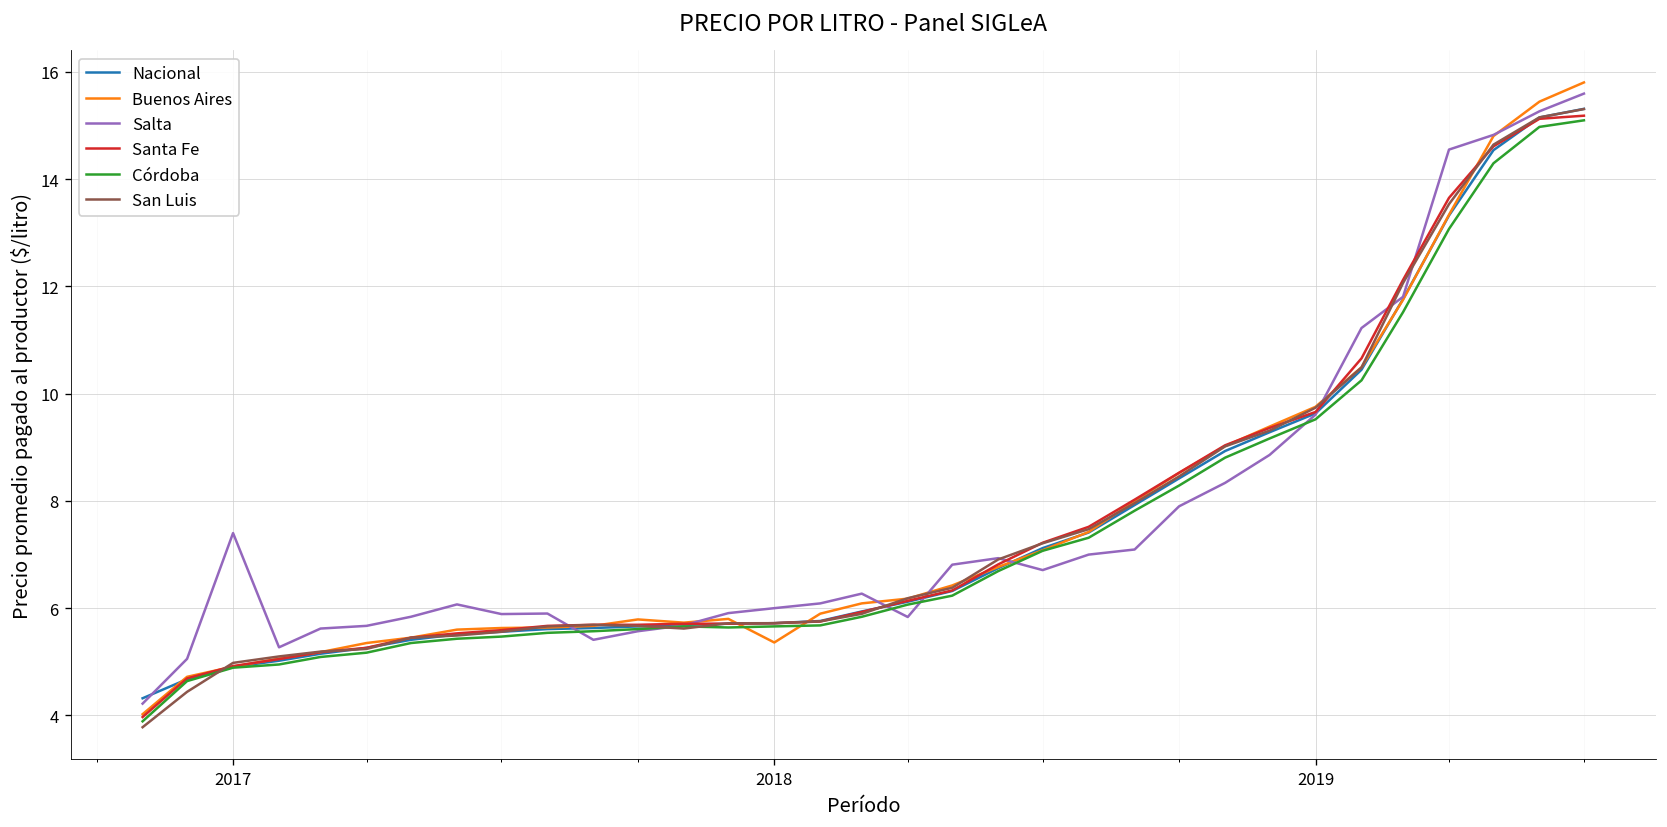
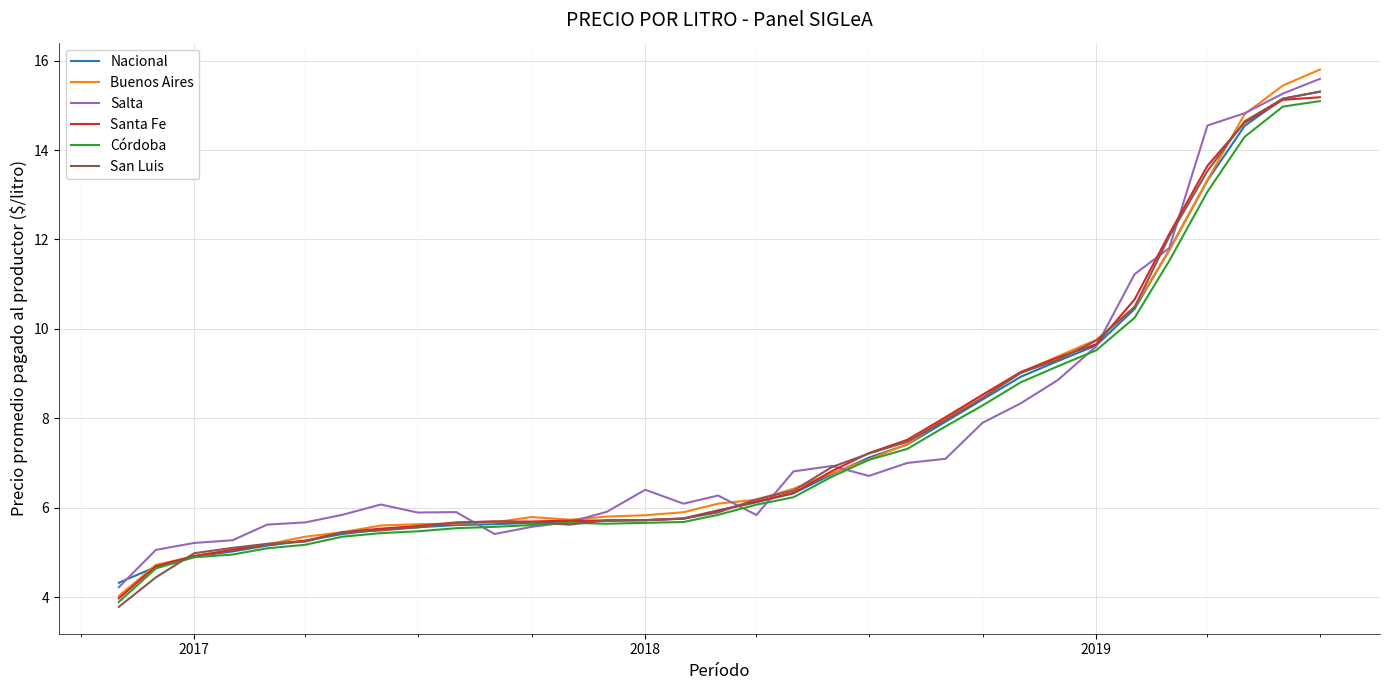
Salta, 2017: 7.4 -> 5.2
Buenos Aires, 2018: 5.4 -> 5.8
Salta, 2018: 6.0 -> 6.4
